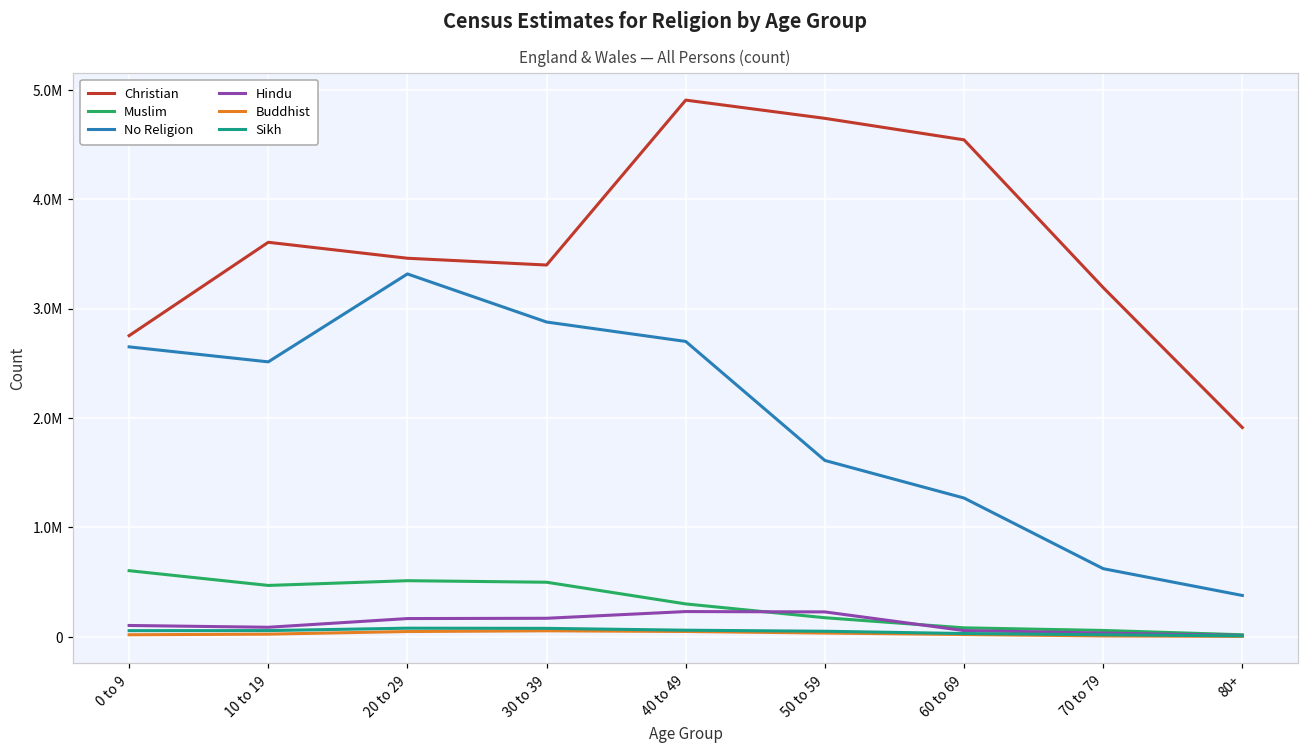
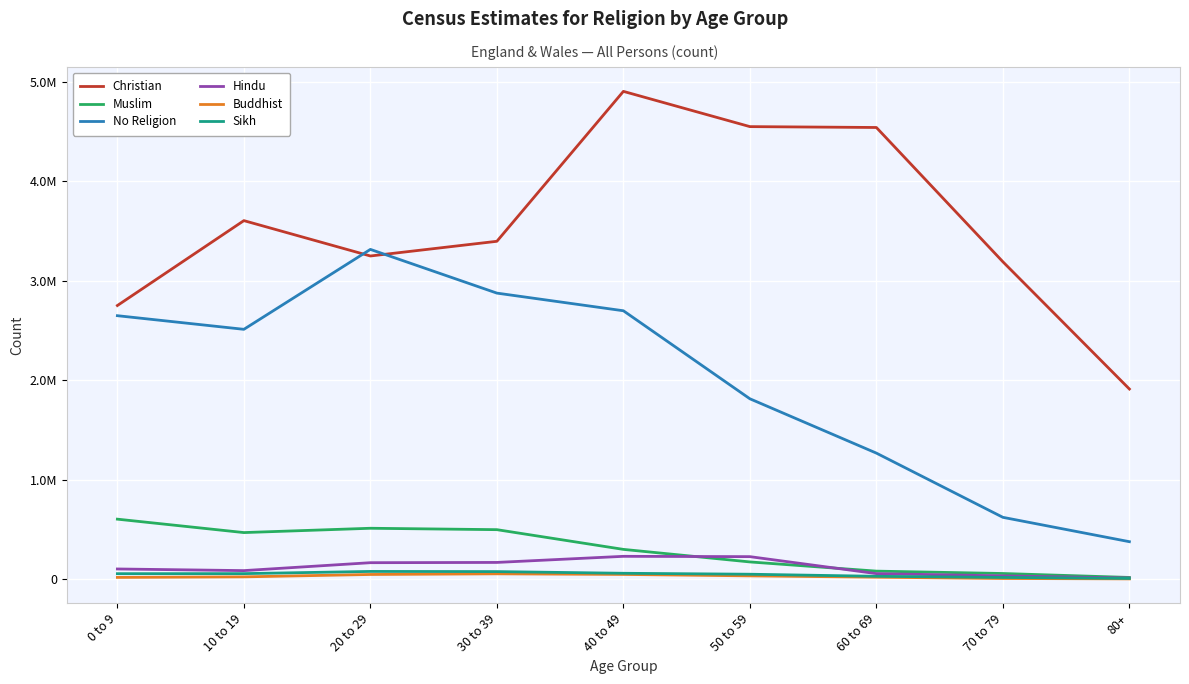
Christian, 20 to 29: 3500000 -> 3300000
Christian, 50 to 59: 4700000 -> 4600000
No Religion, 50 to 59: 1600000 -> 1800000
